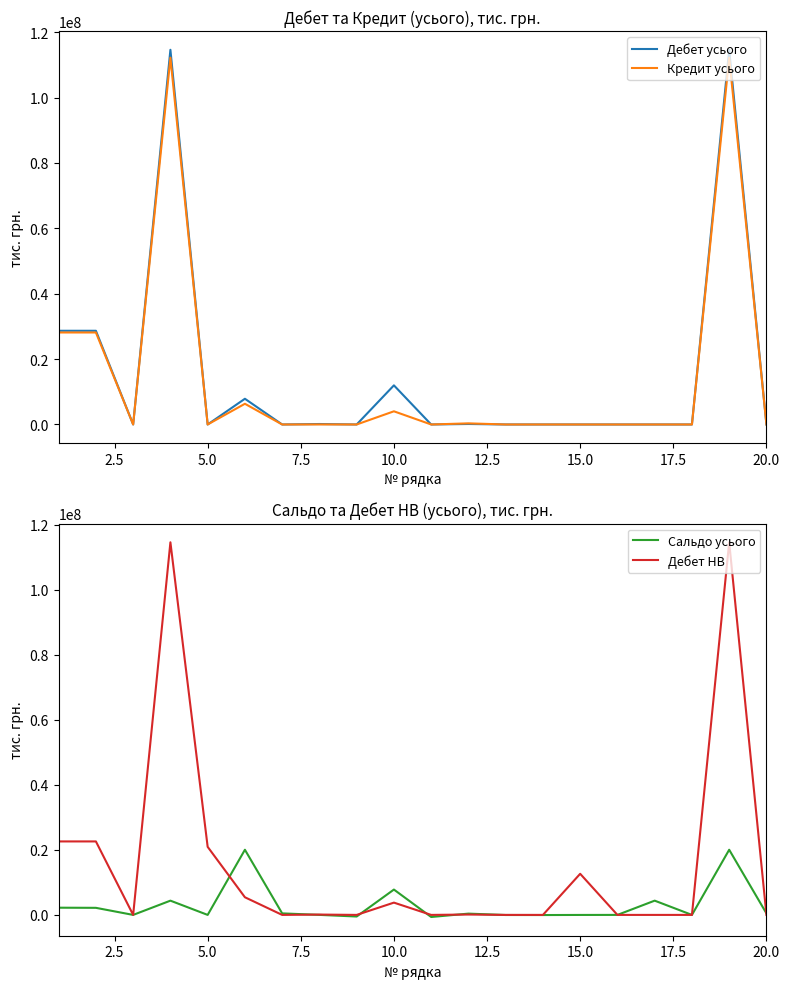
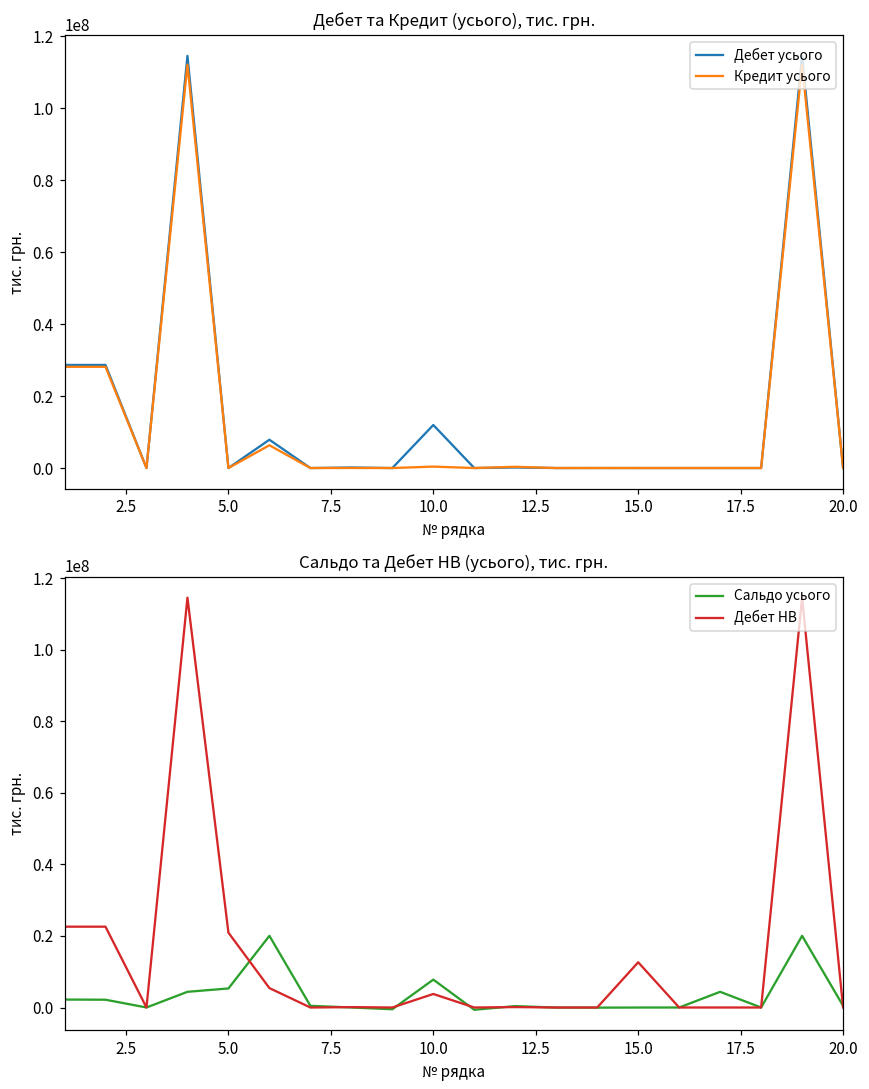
Дебет та Кредит (усього), тис. грн., Кредит усього, 10.0: 4000000 -> 0
Сальдо та Дебет НВ (усього), тис. грн., Сальдо усього, 5.0: 0 -> 5000000
